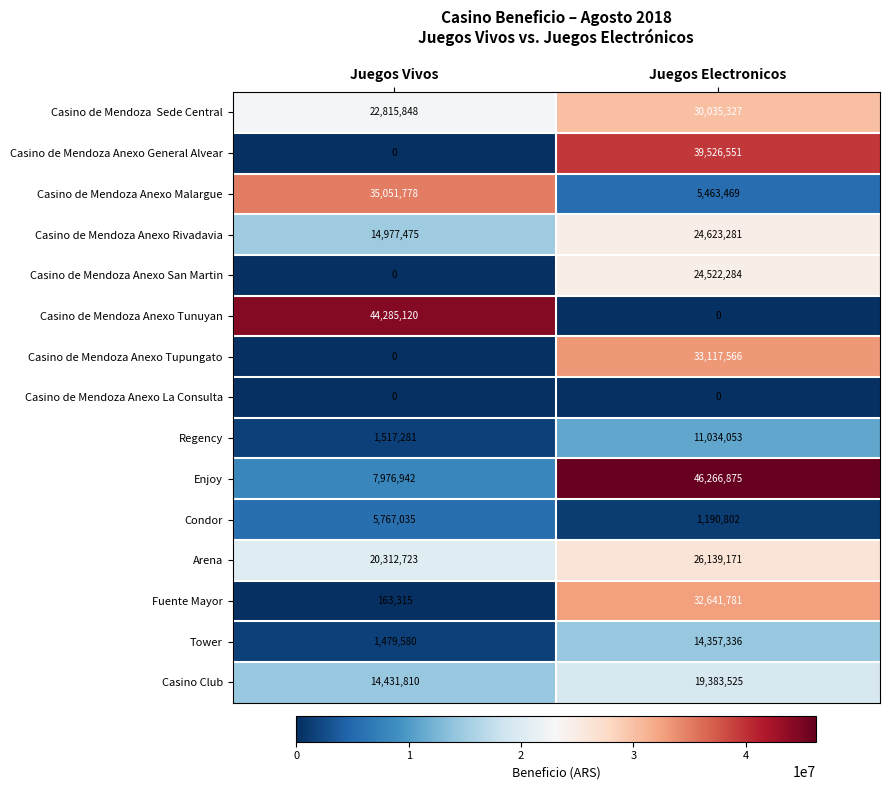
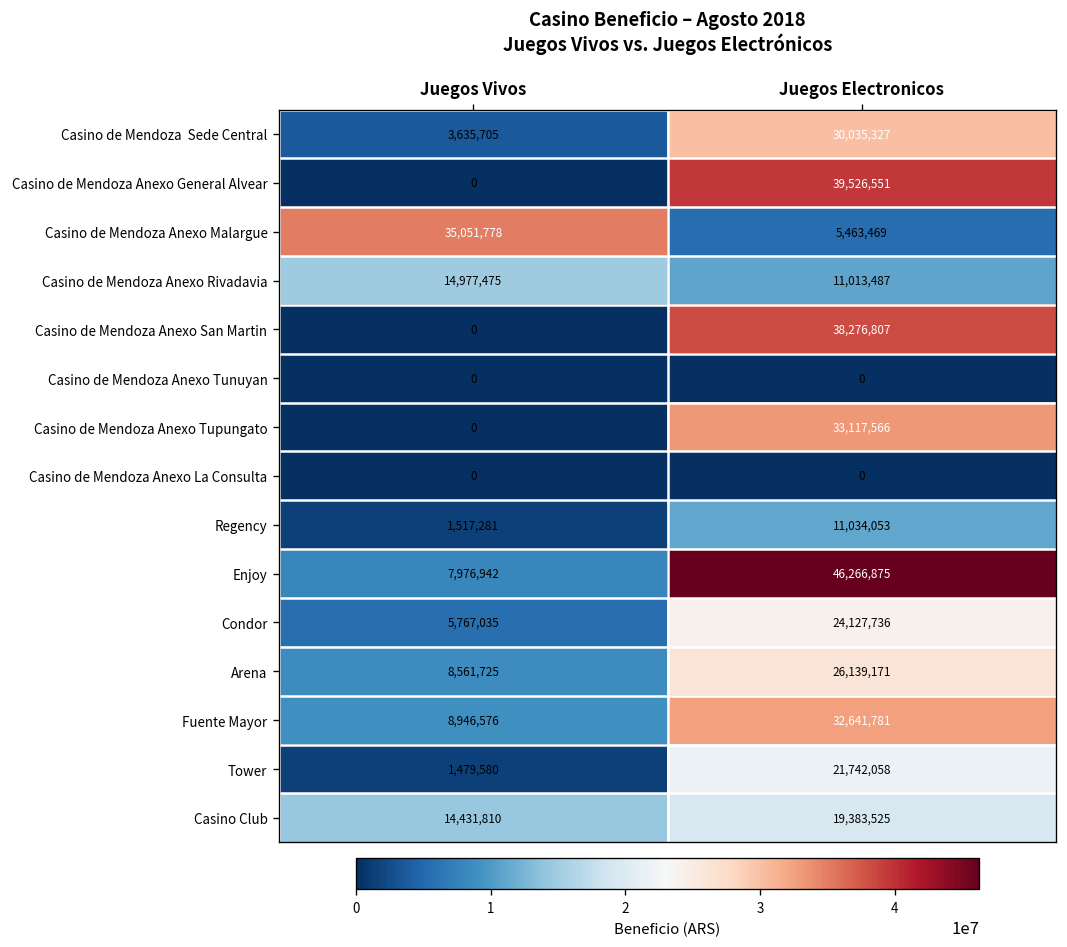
Casino de Mendoza Sede Central, Juegos Vivos: 22,815,848 -> 3,635,705
Casino de Mendoza Anexo Rivadavia, Juegos Electronicos: 24,623,281 -> 11,013,487
Casino de Mendoza Anexo San Martin, Juegos Electronicos: 24,522,284 -> 38,276,807
Casino de Mendoza Anexo Tunuyan, Juegos Vivos: 44,285,120 -> 0
Condor, Juegos Electronicos: 1,190,802 -> 24,127,736
Arena, Juegos Vivos: 20,312,723 -> 8,561,725
Fuente Mayor, Juegos Vivos: 163,315 -> 8,946,576
Tower, Juegos Electronicos: 14,357,336 -> 21,742,058
